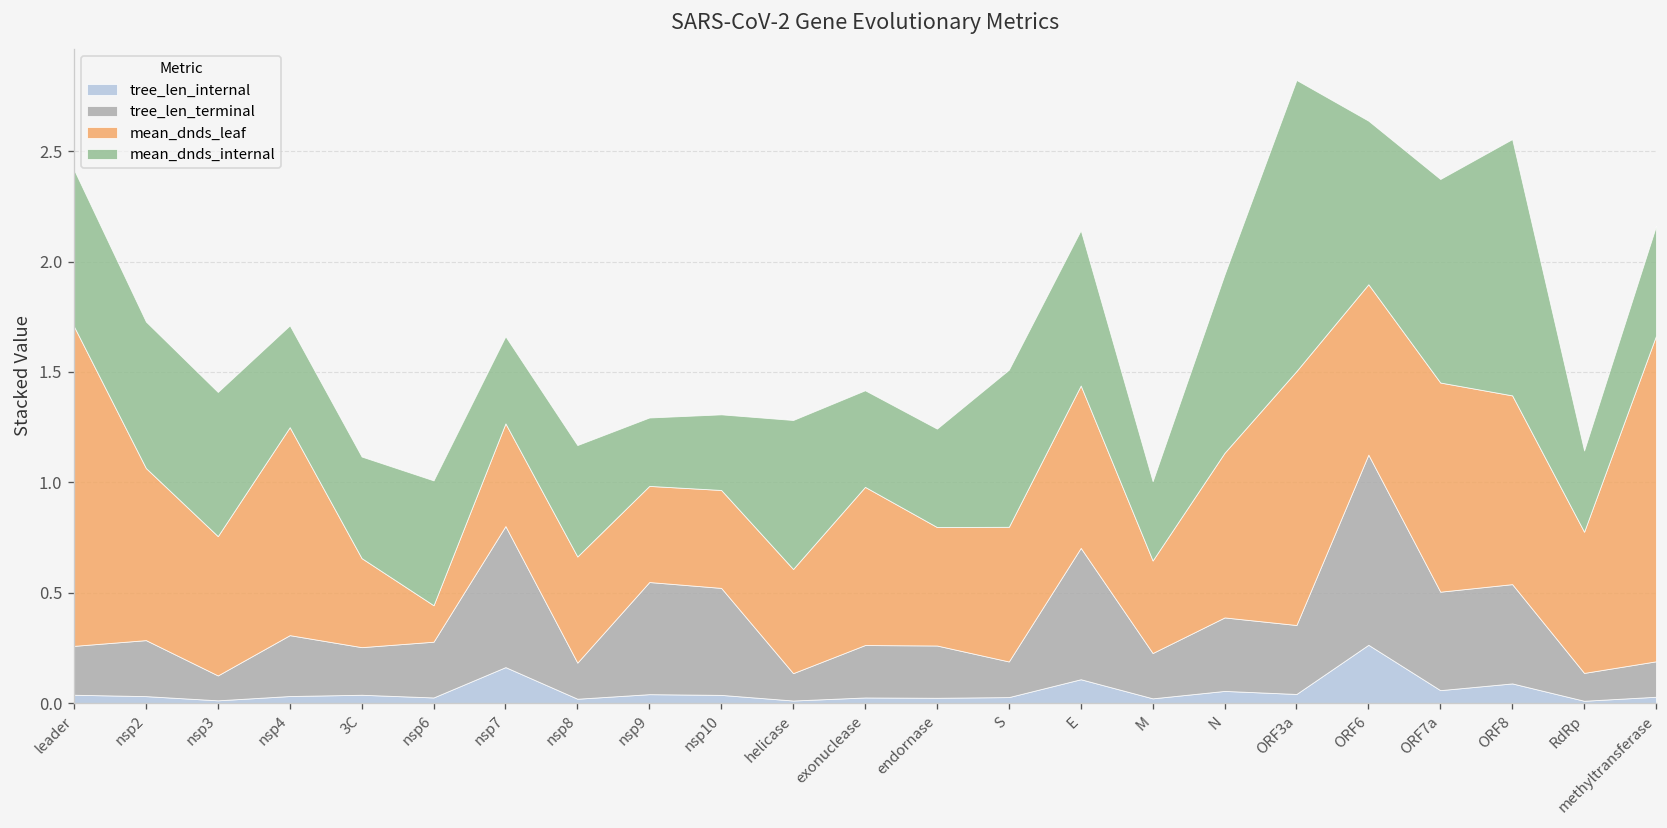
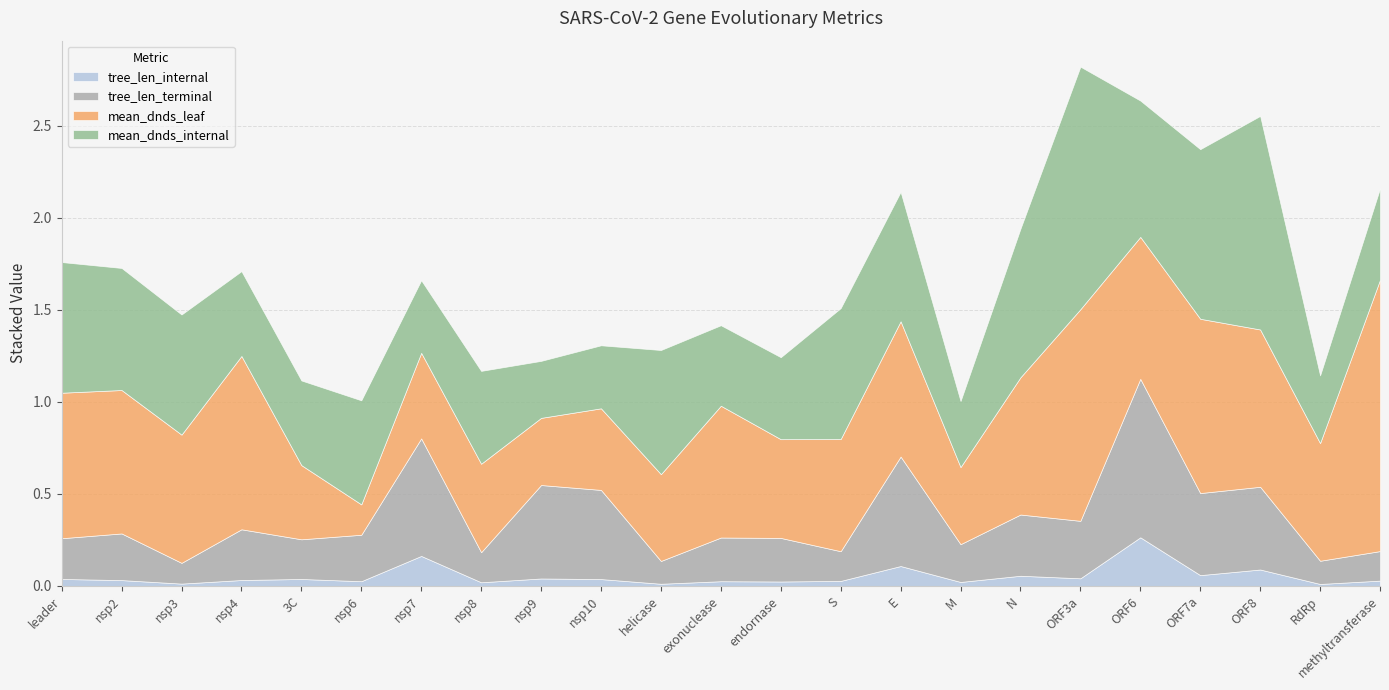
mean_dnds_leaf, leader: 1.45 -> 0.79
mean_dnds_leaf, nsp3: 0.63 -> 0.70
mean_dnds_leaf, nsp9: 0.44 -> 0.36
